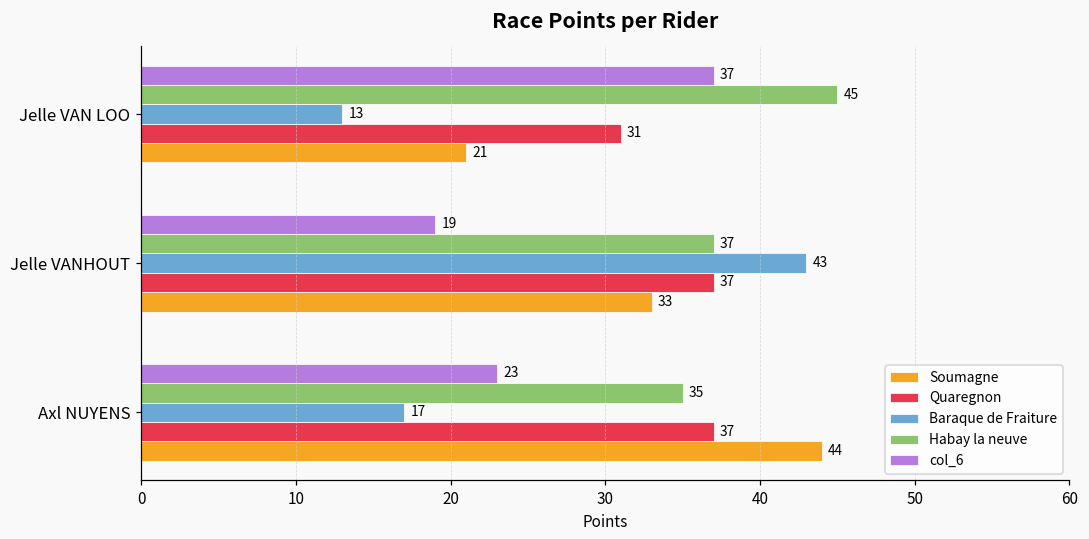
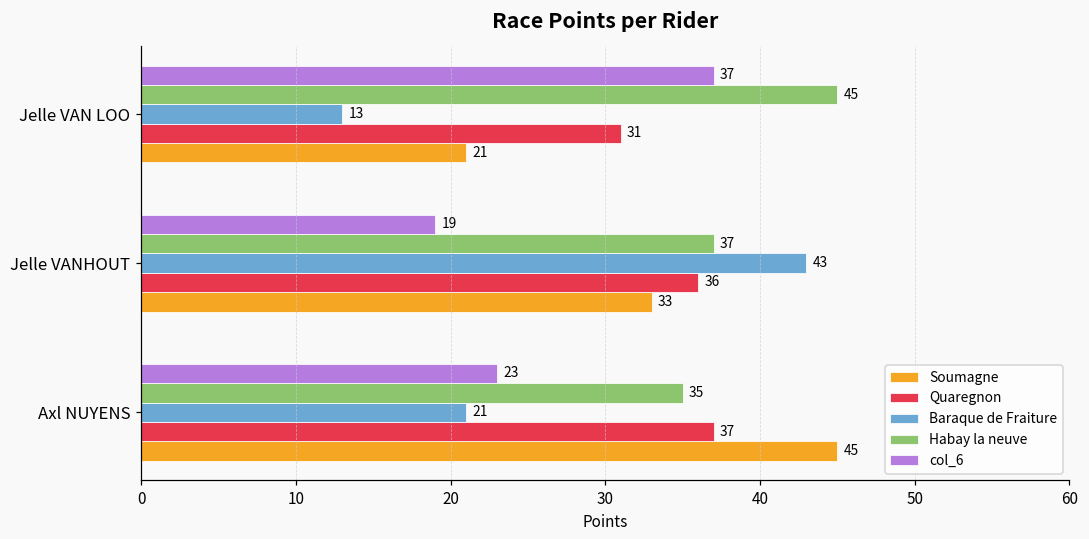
Quaregnon, Jelle VANHOUT: 37 -> 36
Baraque de Fraiture, Axl NUYENS: 17 -> 21
Soumagne, Axl NUYENS: 44 -> 45
